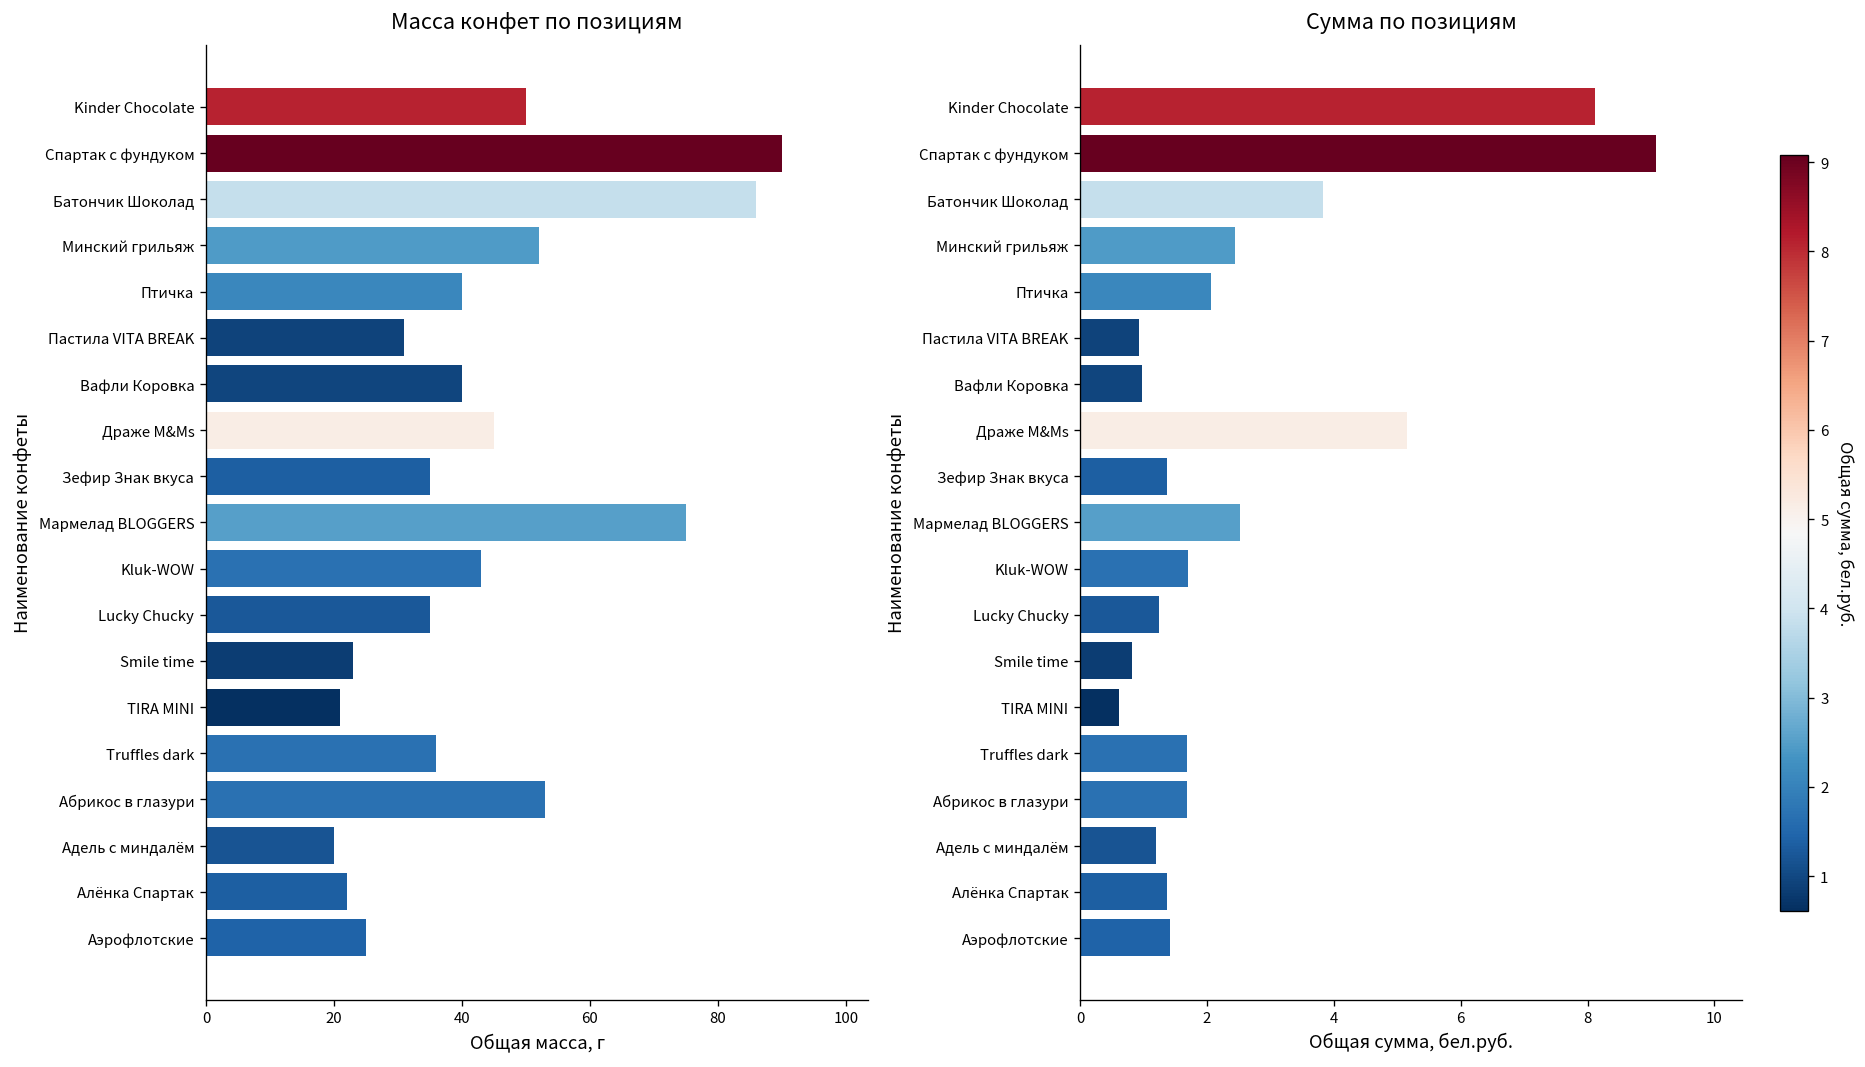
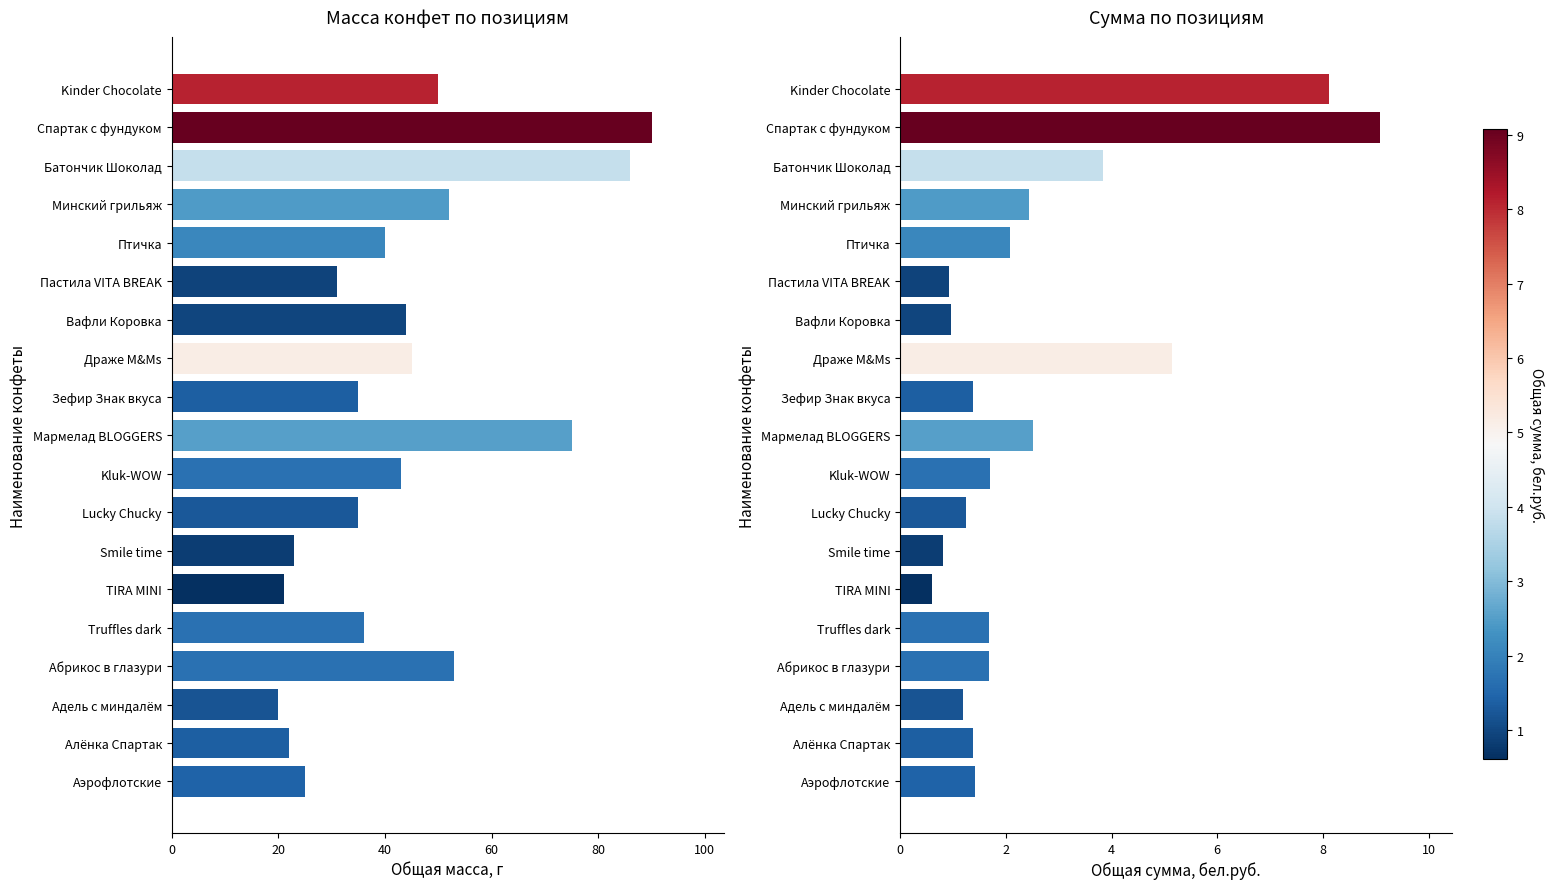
Масса конфет по позициям, Вафли Коровка: 40 -> 44
